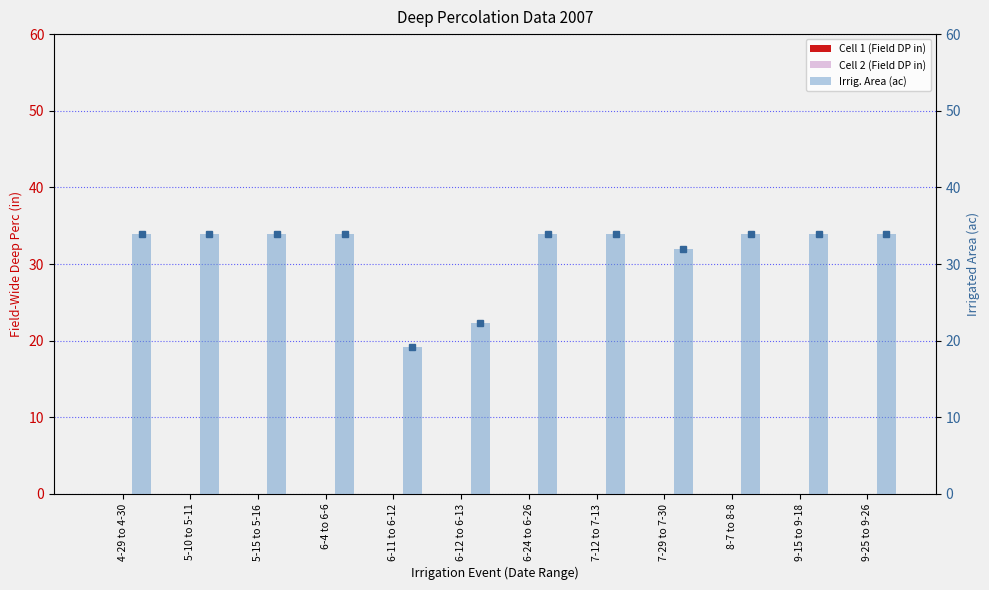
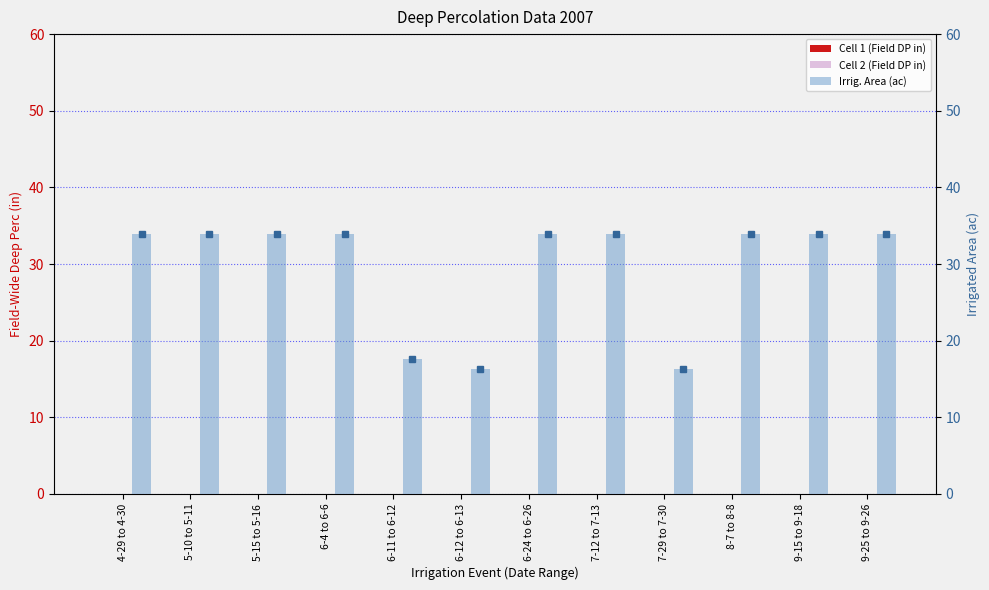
Irrig. Area (ac), 6-11 to 6-12: 19 -> 18
Irrig. Area (ac), 6-12 to 6-13: 22 -> 16
Irrig. Area (ac), 7-29 to 7-30: 32 -> 16
